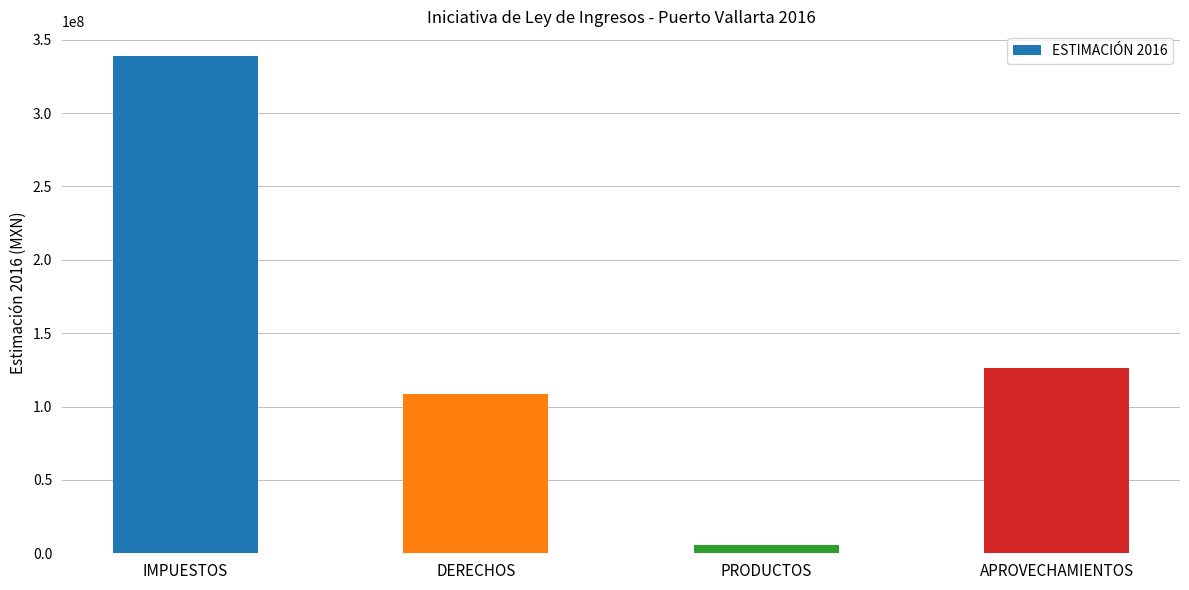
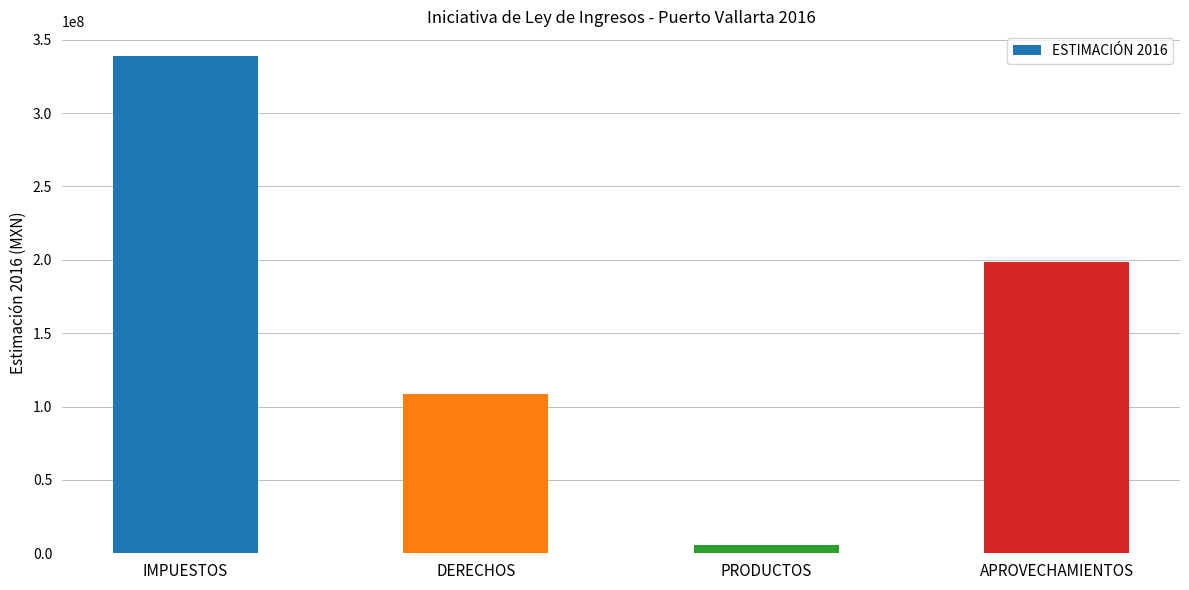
APROVECHAMIENTOS: 126000000 -> 199000000
